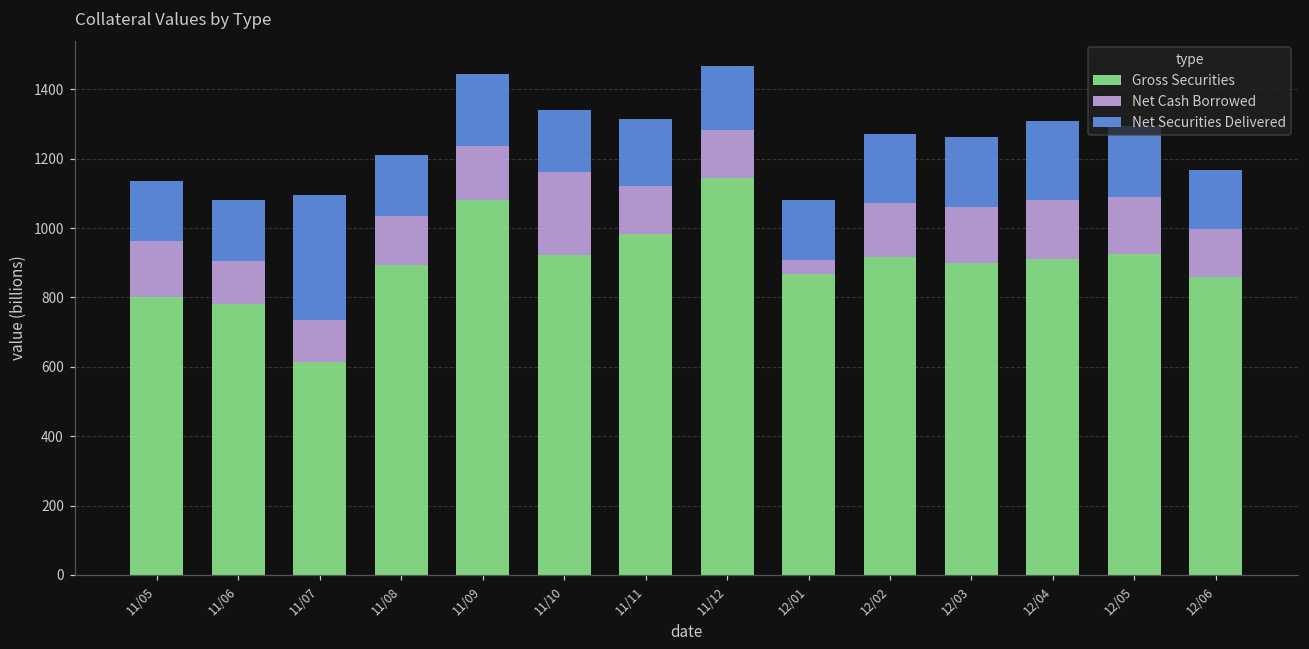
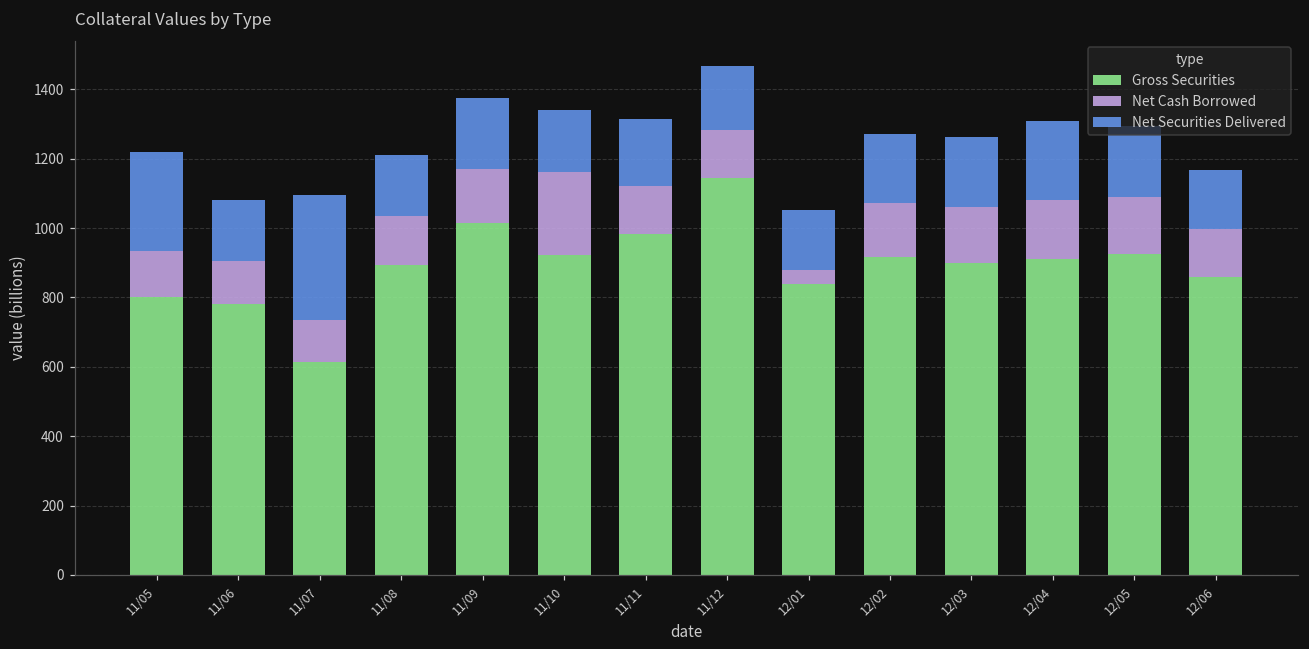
Net Cash Borrowed, 11/05: 160 -> 130
Net Securities Delivered, 11/05: 170 -> 290
Gross Securities, 11/09: 1080 -> 1010
Gross Securities, 12/01: 870 -> 840
